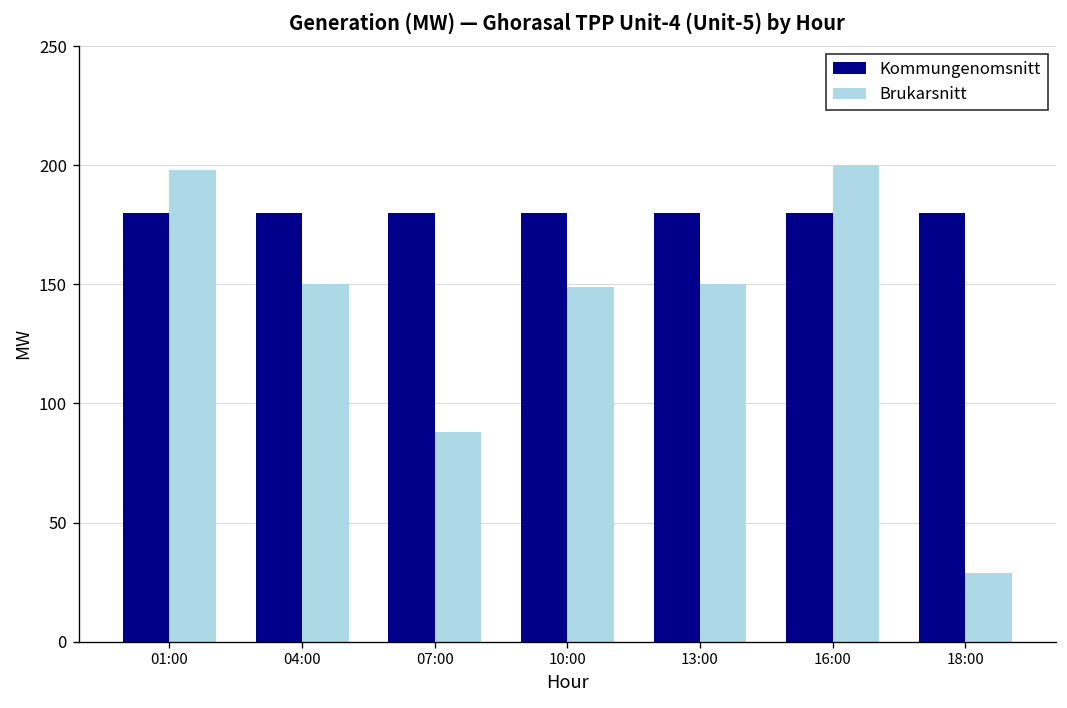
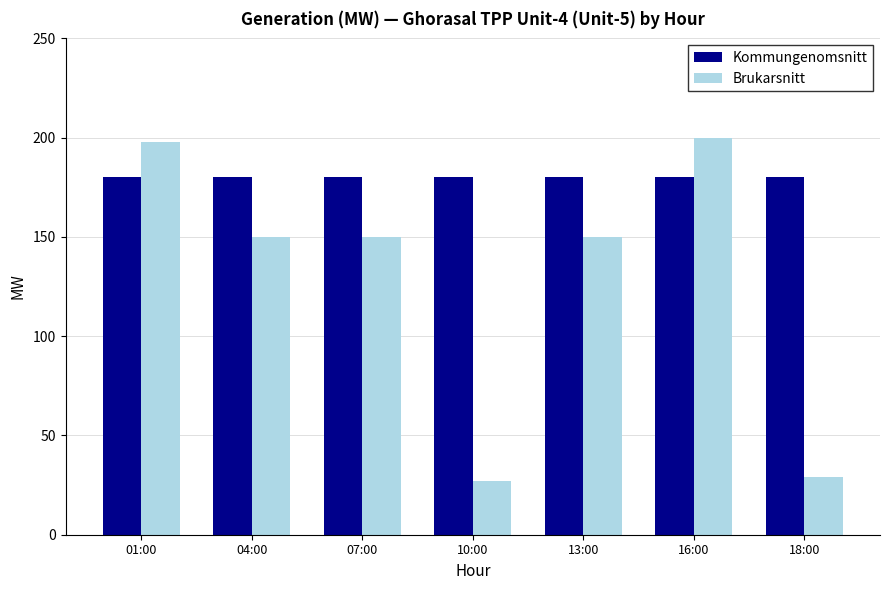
Brukarsnitt, 07:00: 88 -> 150
Brukarsnitt, 10:00: 149 -> 27
